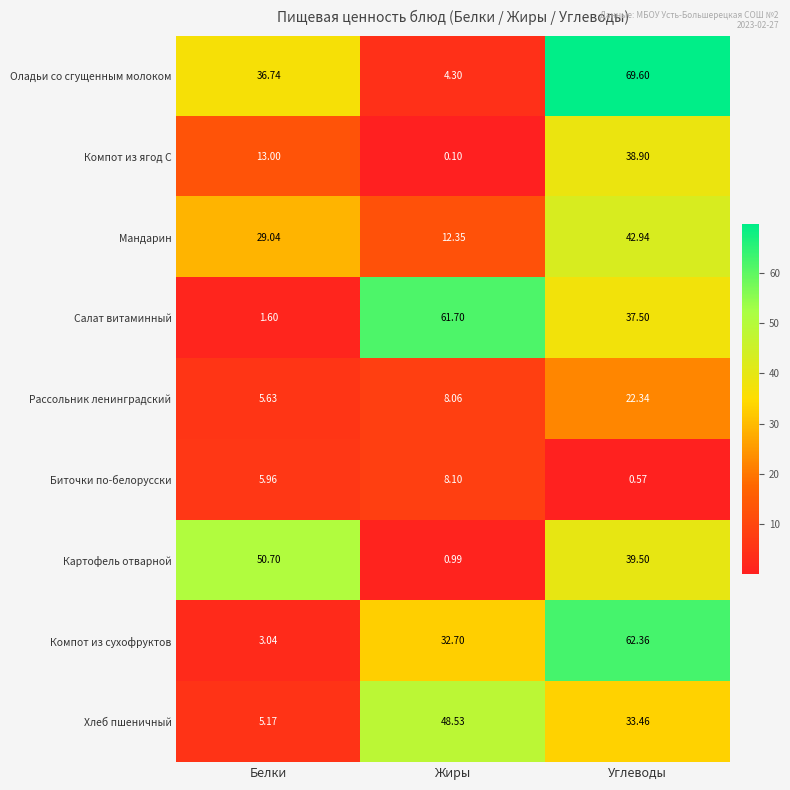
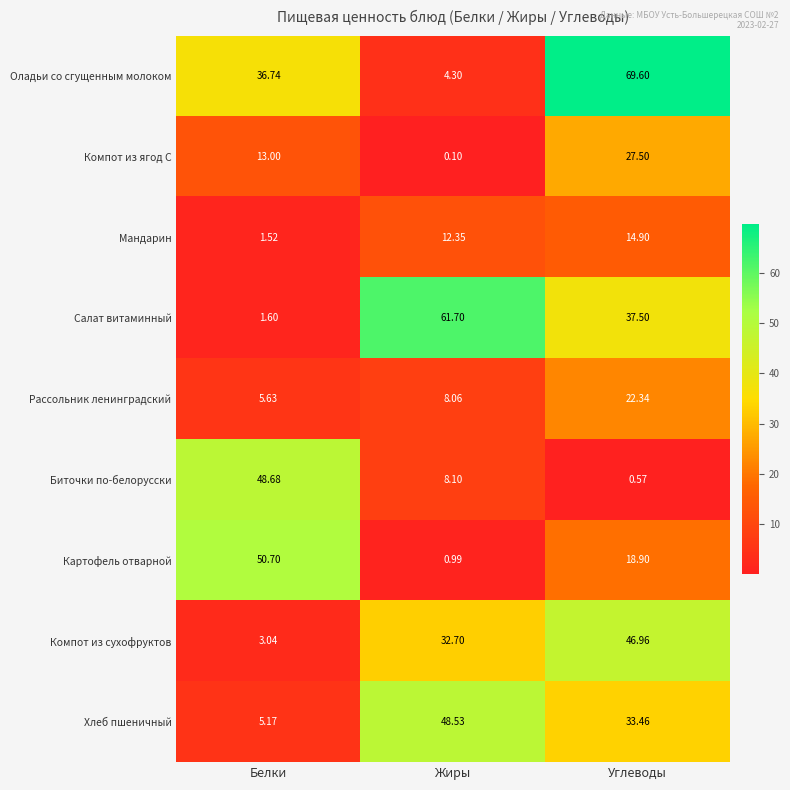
Компот из ягод С, Углеводы: 38.90 -> 27.50
Мандарин, Белки: 29.04 -> 1.52
Мандарин, Углеводы: 42.94 -> 14.90
Биточки по-белорусски, Белки: 5.96 -> 48.68
Картофель отварной, Углеводы: 39.50 -> 18.90
Компот из сухофруктов, Углеводы: 62.36 -> 46.96
